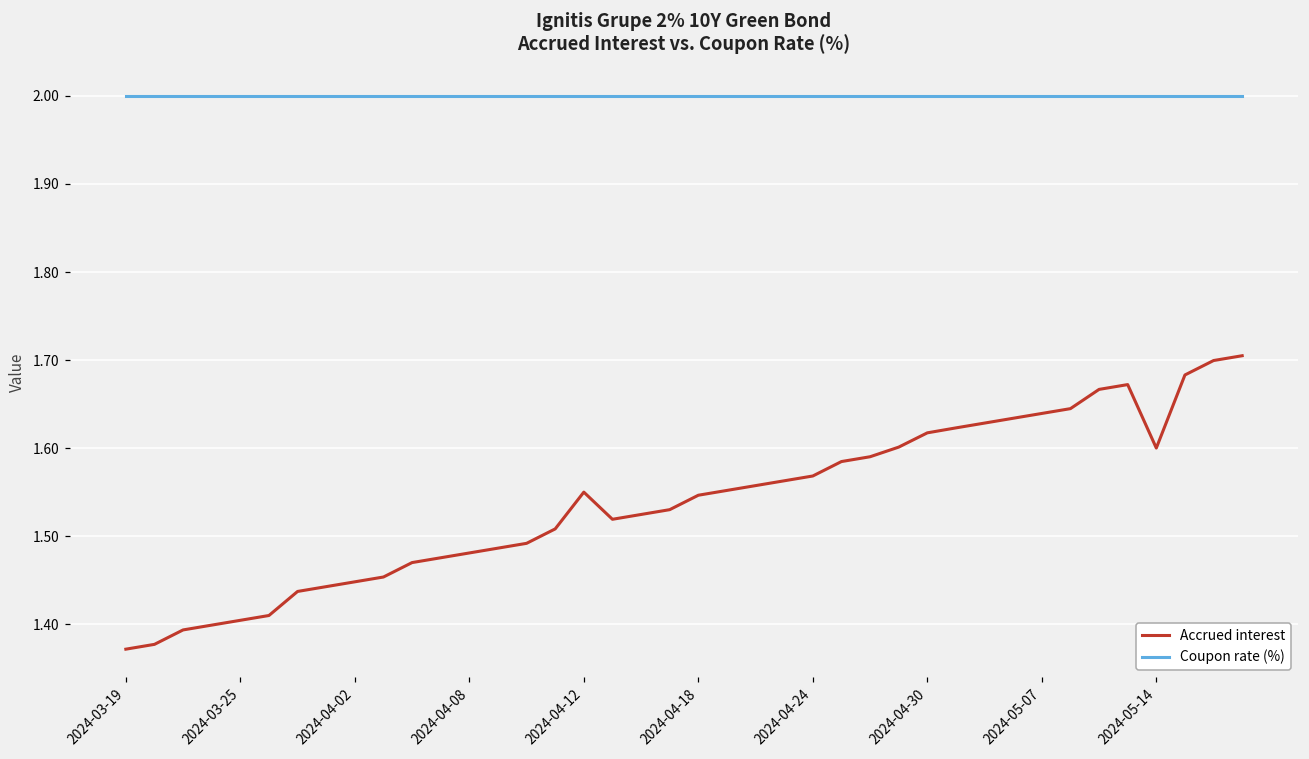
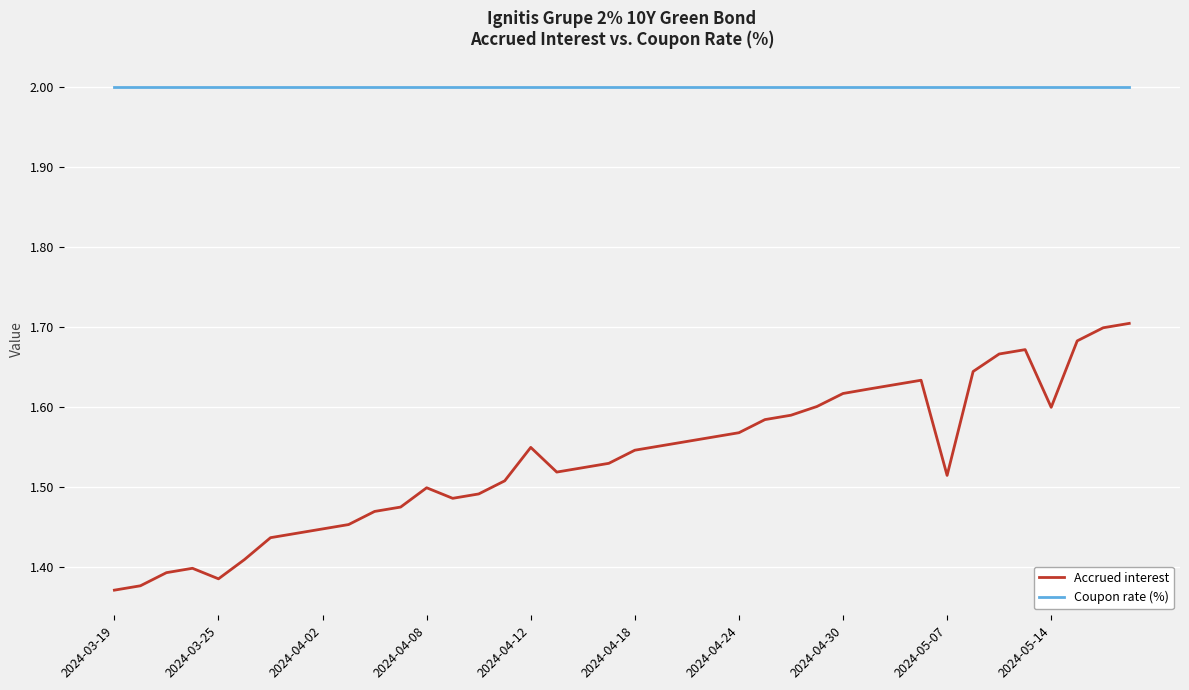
Accrued interest, 2024-03-25: 1.40 -> 1.39
Accrued interest, 2024-04-08: 1.48 -> 1.50
Accrued interest, 2024-05-07: 1.64 -> 1.51
